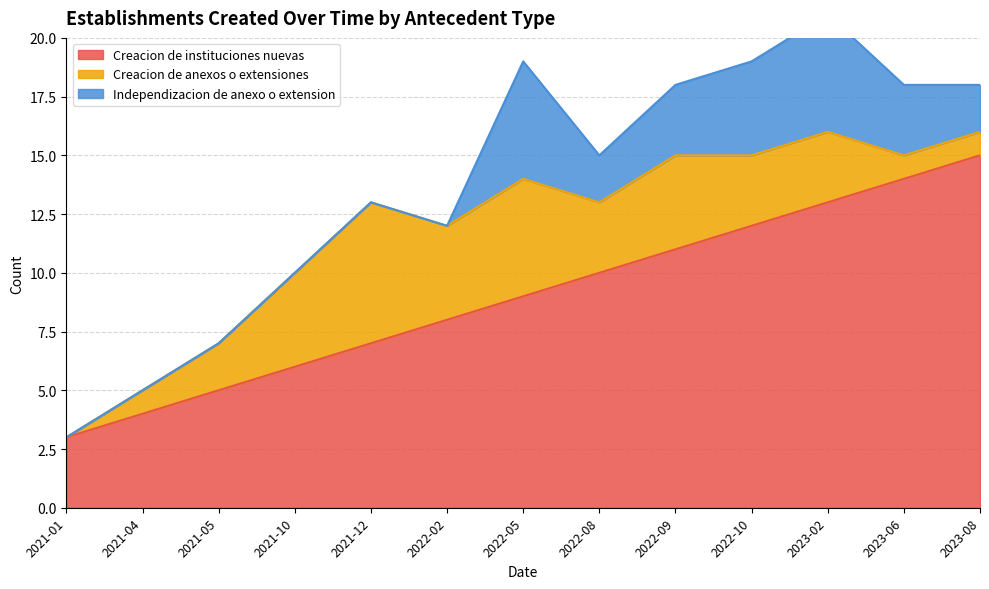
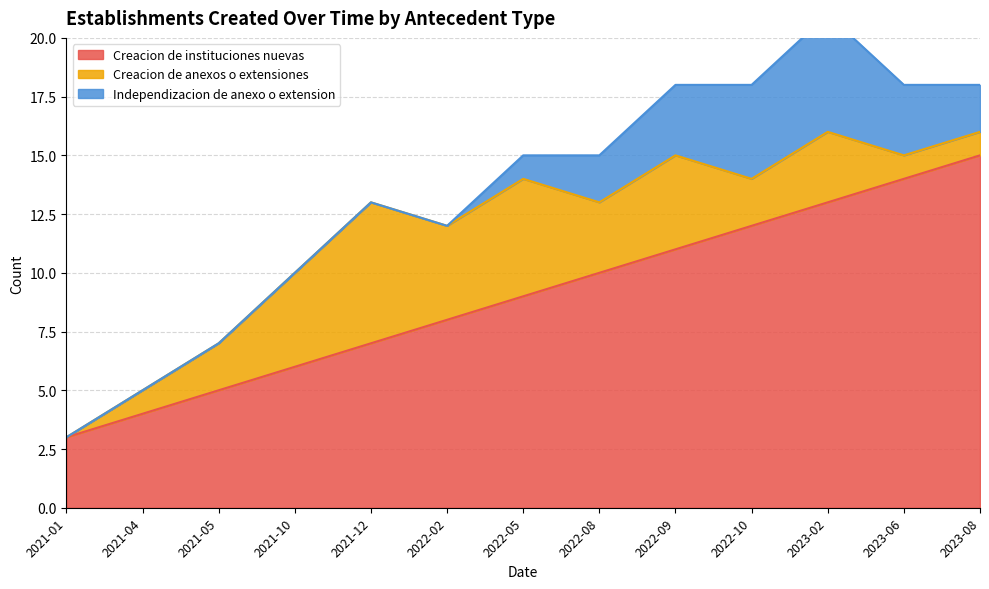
Independizacion de anexo o extension, 2022-05: 5 -> 1
Creacion de anexos o extensiones, 2022-10: 3 -> 2
